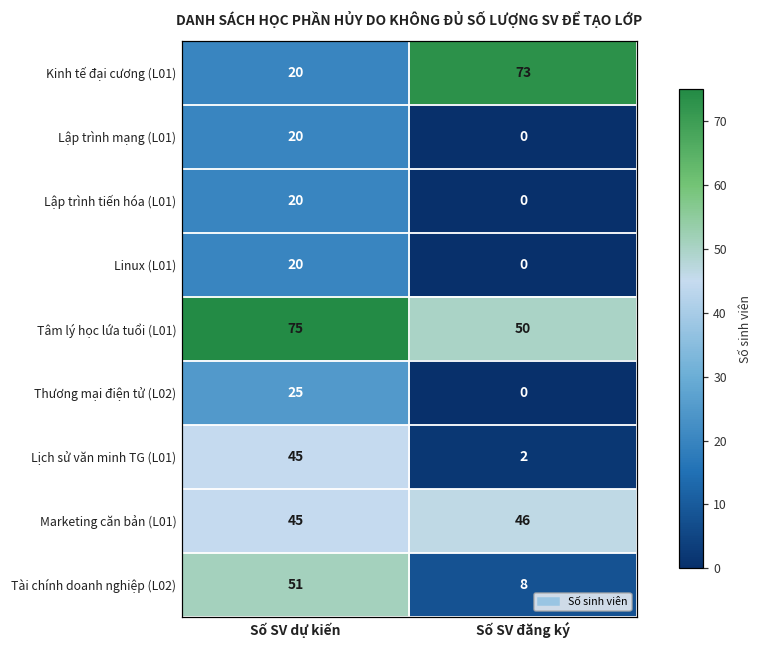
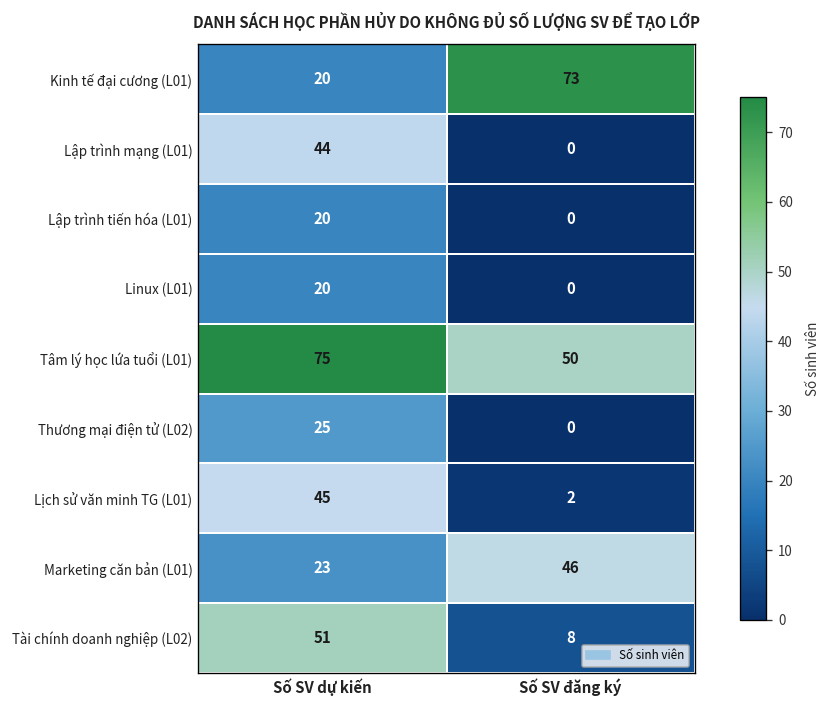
Lập trình mạng (L01), Số SV dự kiến: 20 -> 44
Marketing căn bản (L01), Số SV dự kiến: 45 -> 23
